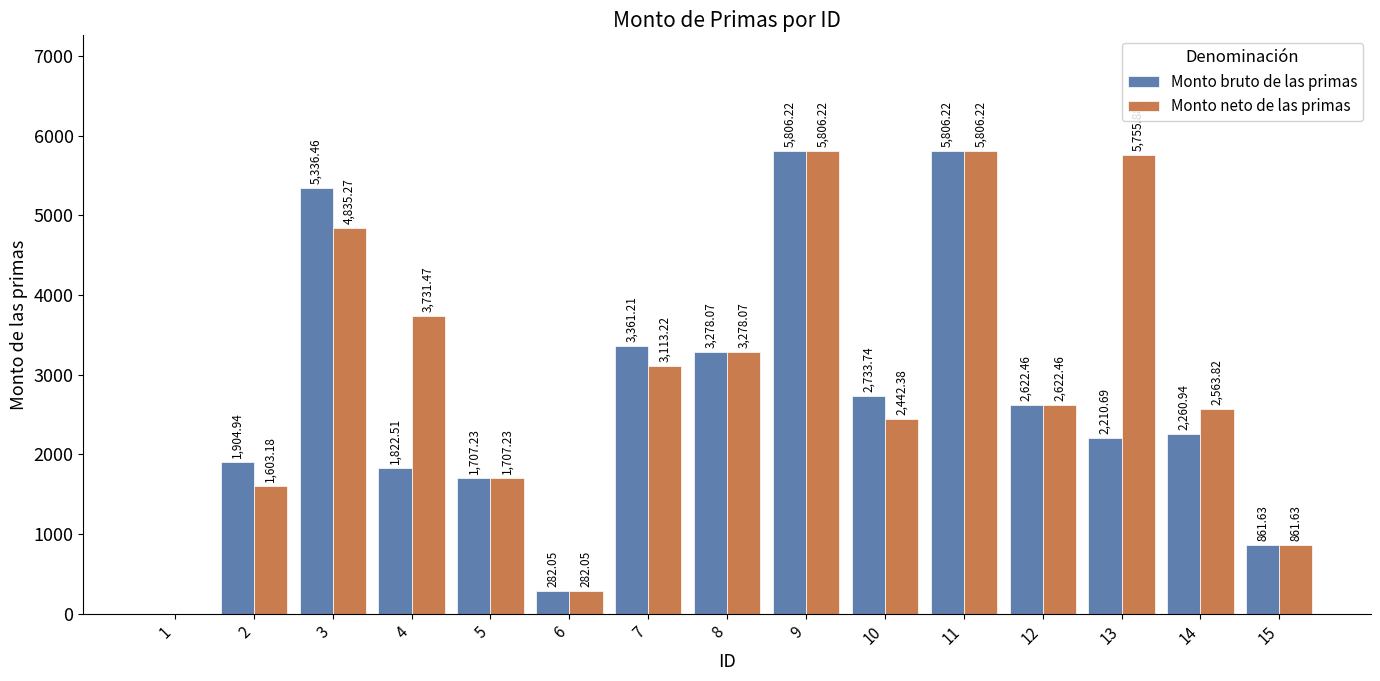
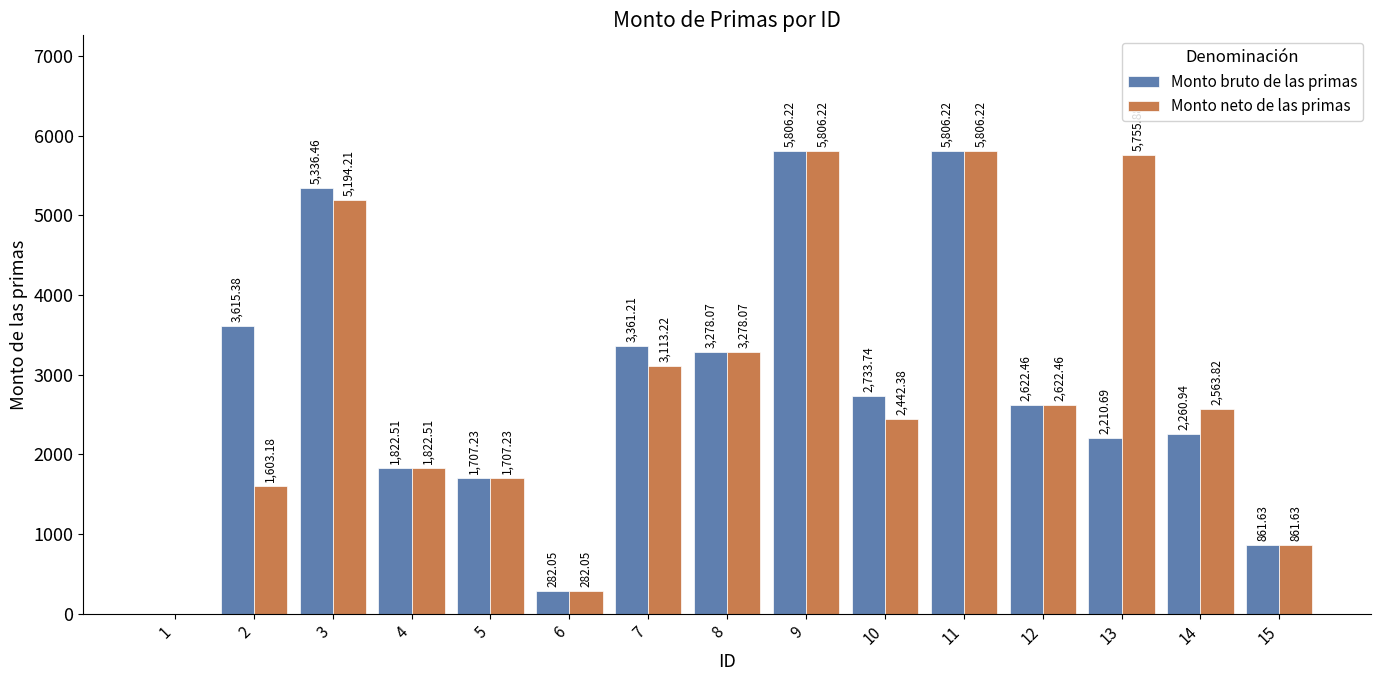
Monto bruto de las primas, 2: 1,904.94 -> 3,615.38
Monto neto de las primas, 3: 4,835.27 -> 5,194.21
Monto neto de las primas, 4: 3,731.47 -> 1,822.51
